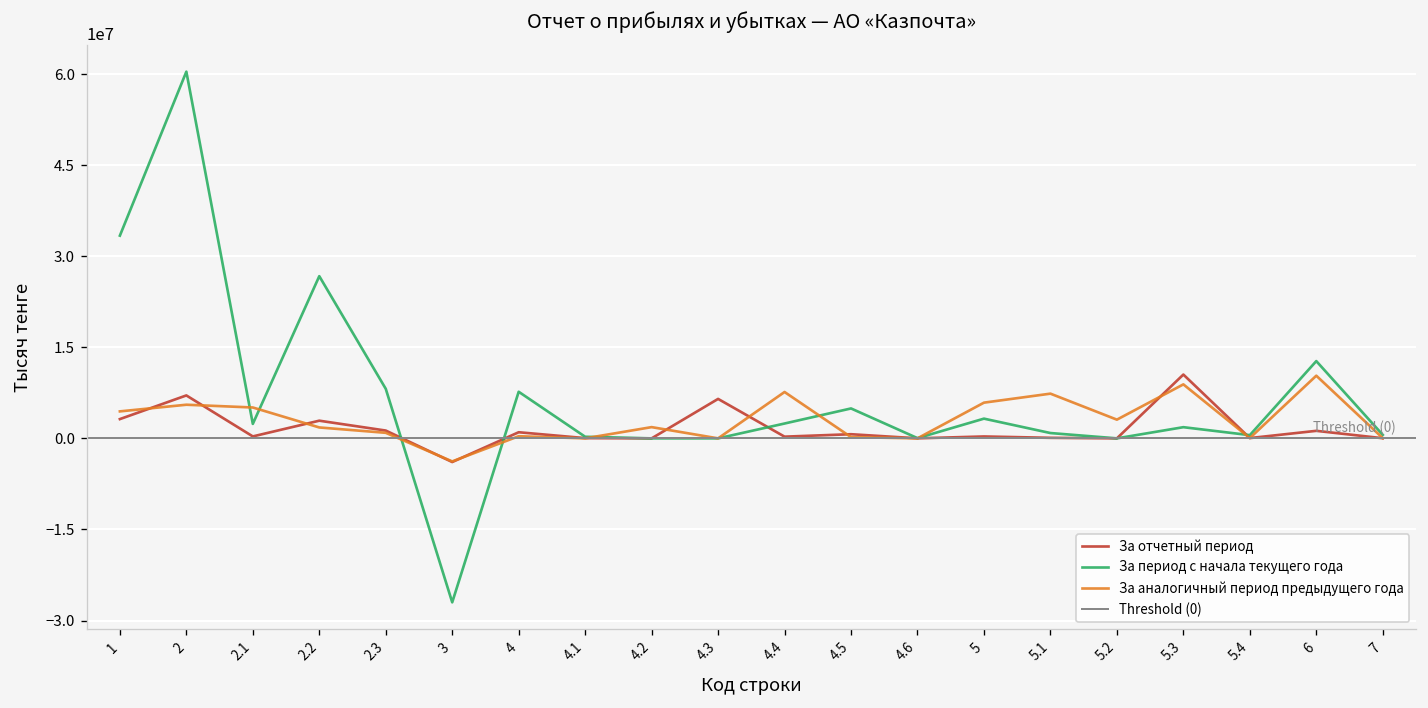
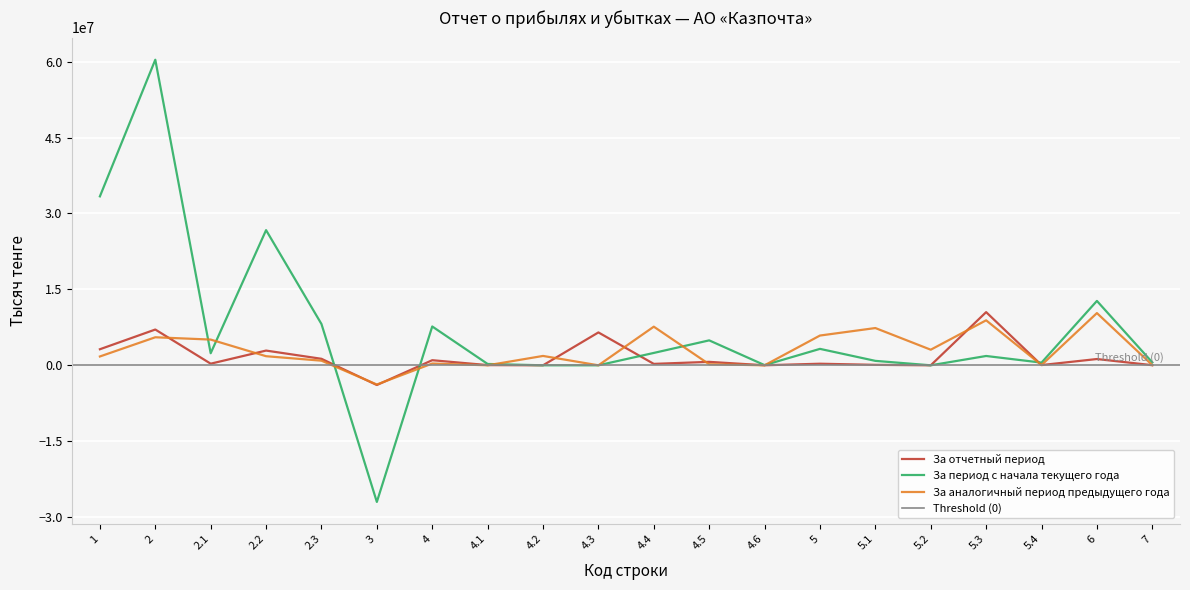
За аналогичный период предыдущего года, 1: 4000000 -> 2000000
